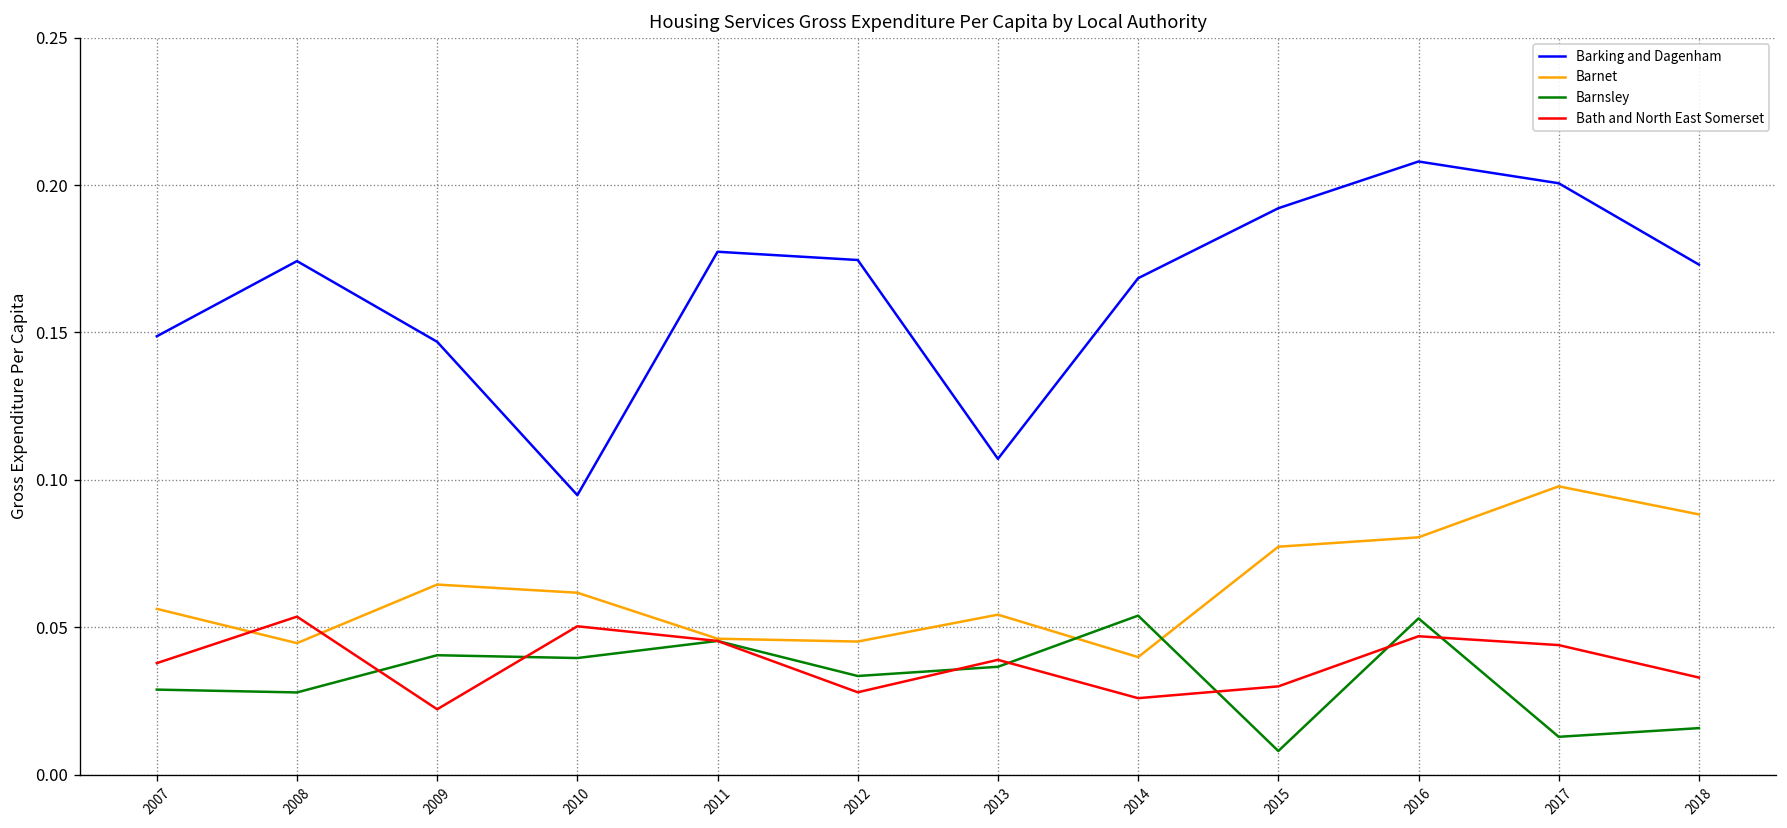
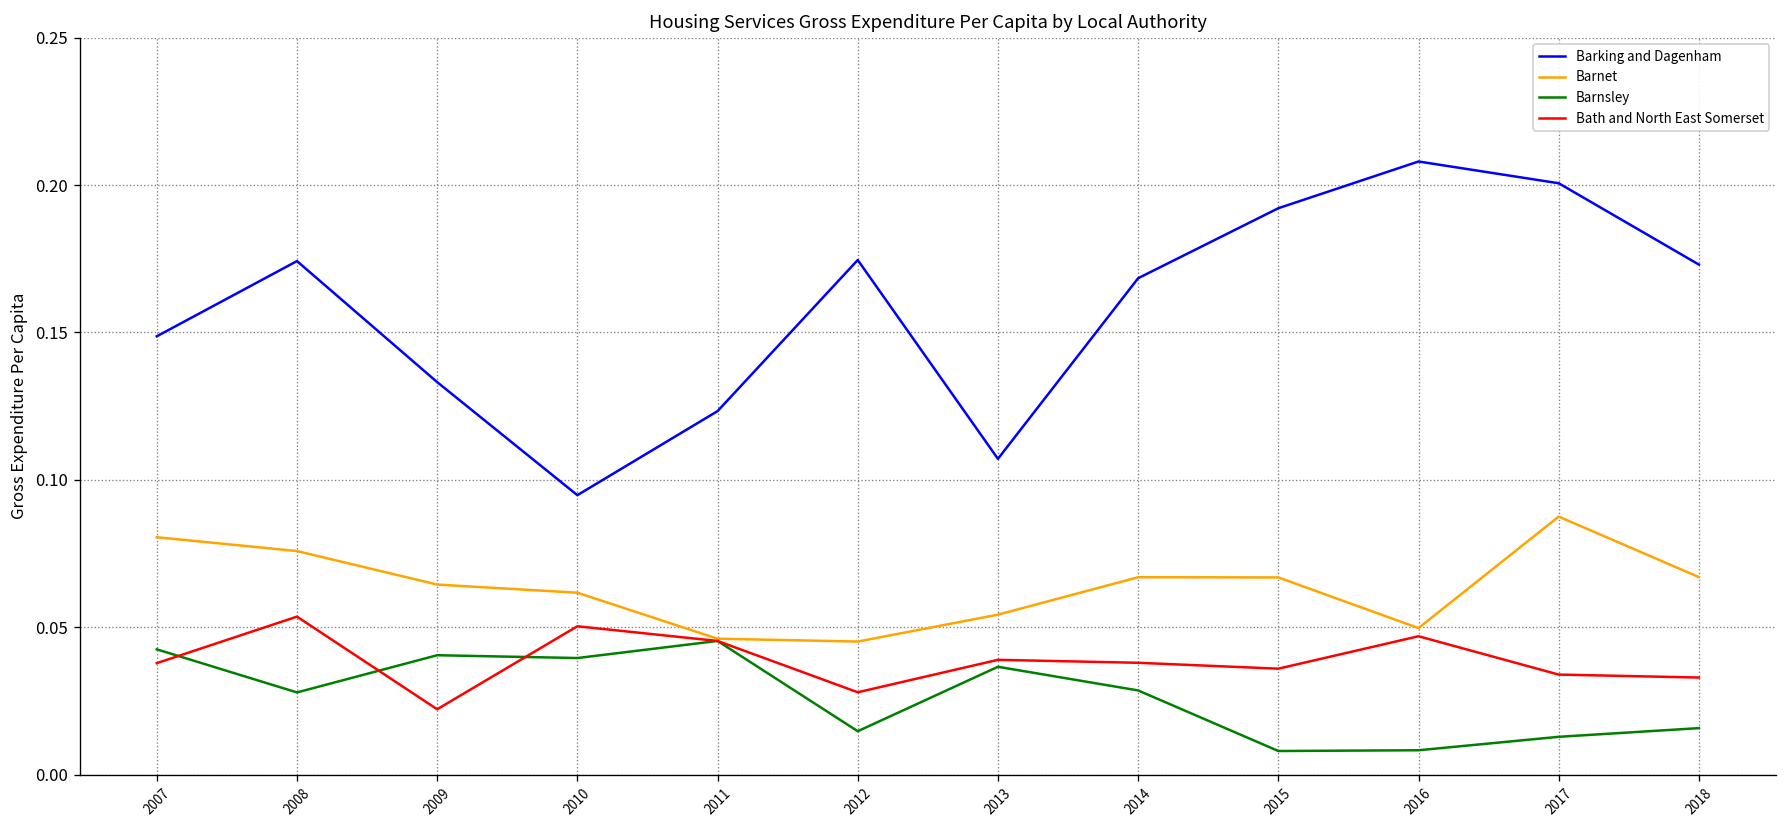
Barnet, 2007: 0.056 -> 0.081
Barnsley, 2007: 0.029 -> 0.043
Barnet, 2008: 0.045 -> 0.076
Barking and Dagenham, 2009: 0.147 -> 0.133
Barking and Dagenham, 2011: 0.177 -> 0.123
Barnsley, 2012: 0.034 -> 0.015
Barnet, 2014: 0.040 -> 0.067
Barnsley, 2014: 0.054 -> 0.029
Bath and North East Somerset, 2014: 0.026 -> 0.038
Barnet, 2015: 0.077 -> 0.067
Bath and North East Somerset, 2015: 0.030 -> 0.036
Barnet, 2016: 0.081 -> 0.050
Barnsley, 2016: 0.053 -> 0.008
Barnet, 2017: 0.098 -> 0.088
Bath and North East Somerset, 2017: 0.044 -> 0.034
Barnet, 2018: 0.088 -> 0.067
